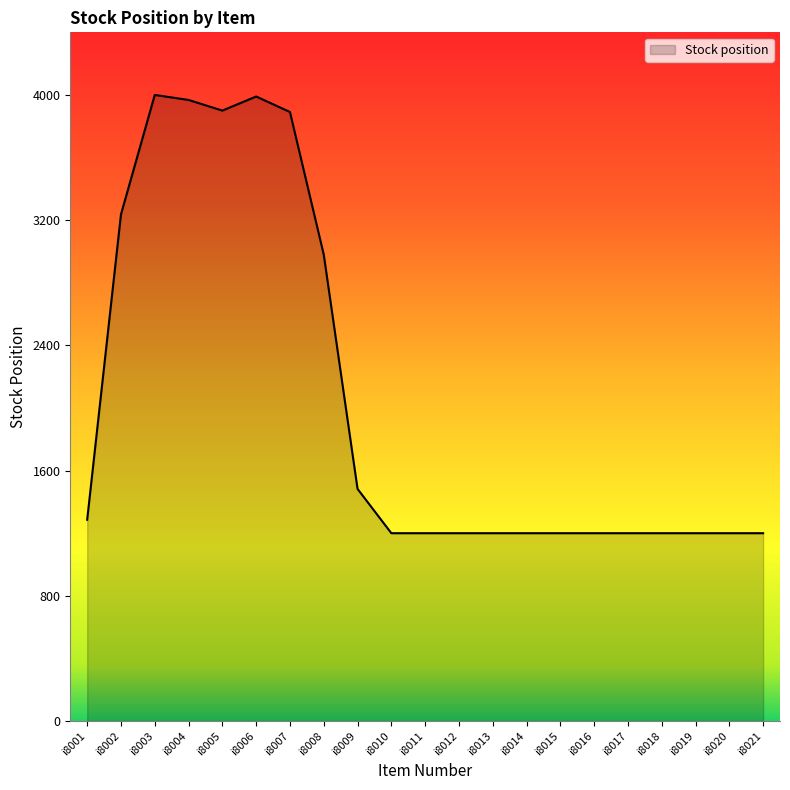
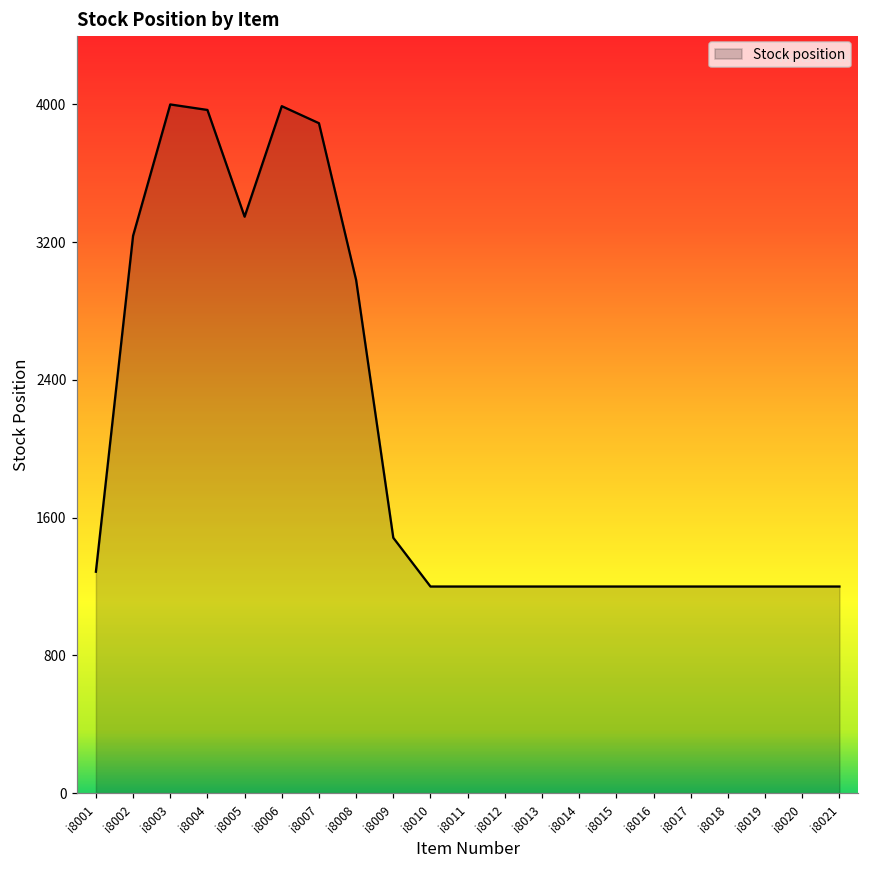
i8005: 3900 -> 3350
